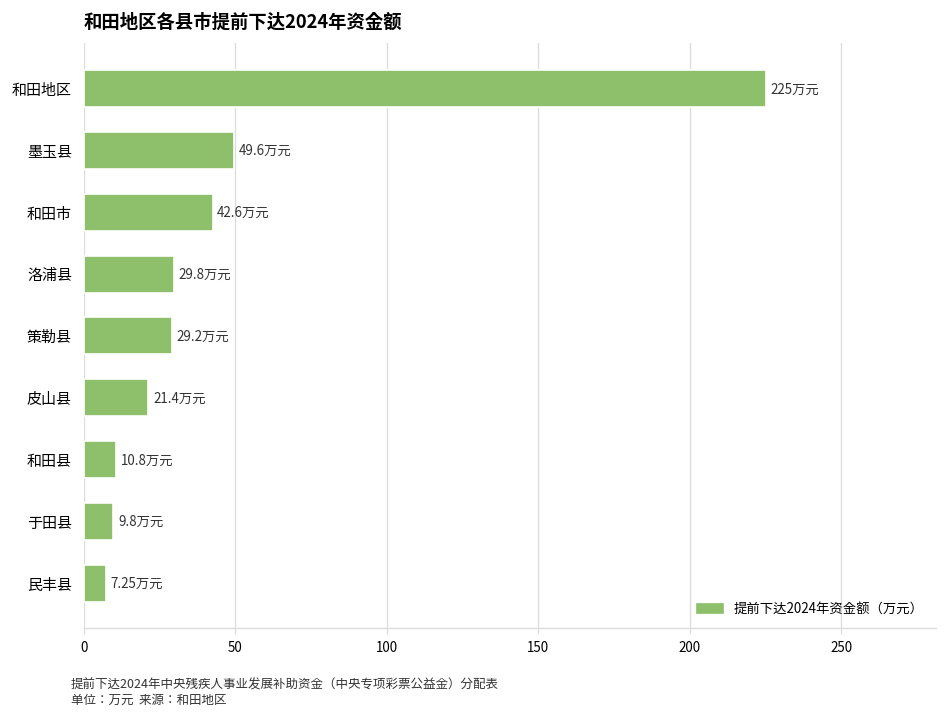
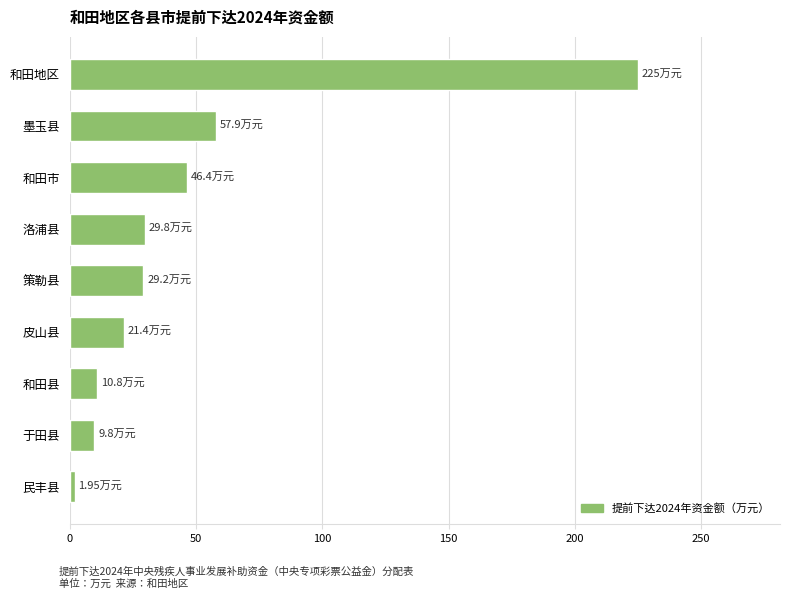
墨玉县: 49.6 -> 57.9
和田市: 42.6 -> 46.4
民丰县: 7.25 -> 1.95
